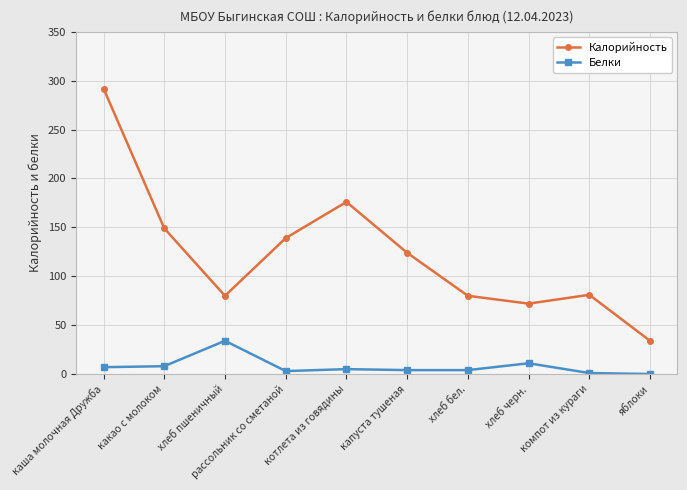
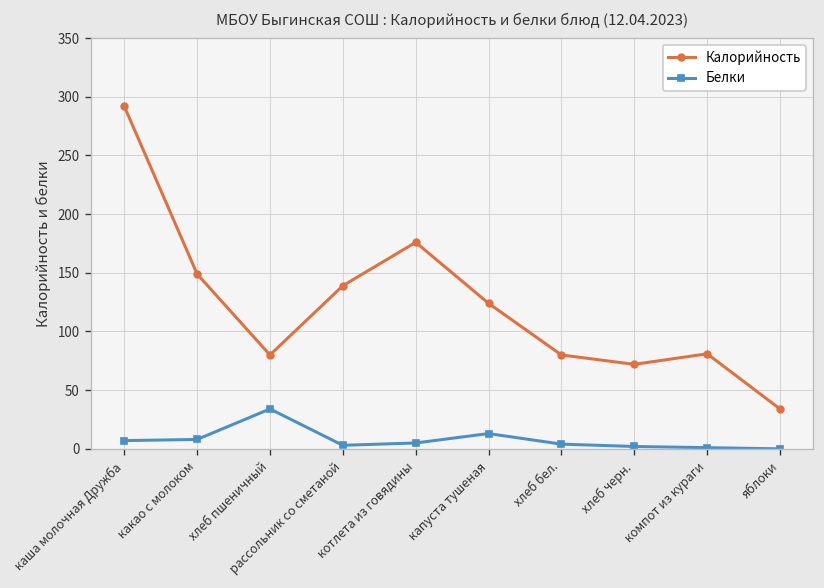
Белки, капуста тушеная: 0 -> 10
Белки, хлеб черн.: 10 -> 0
